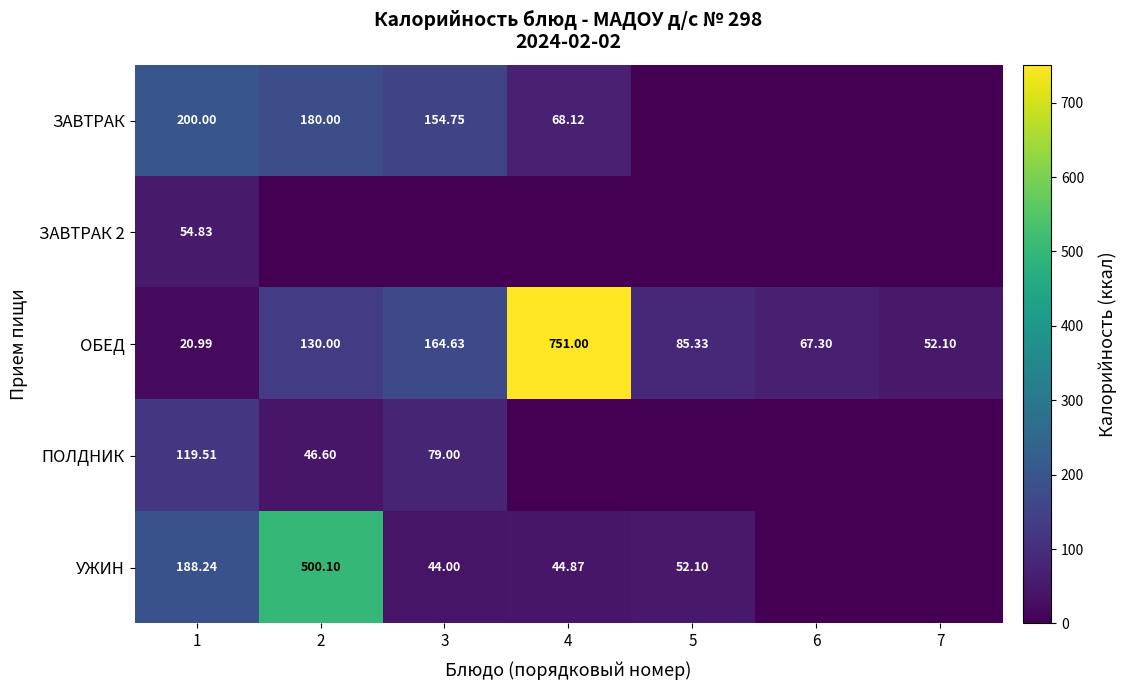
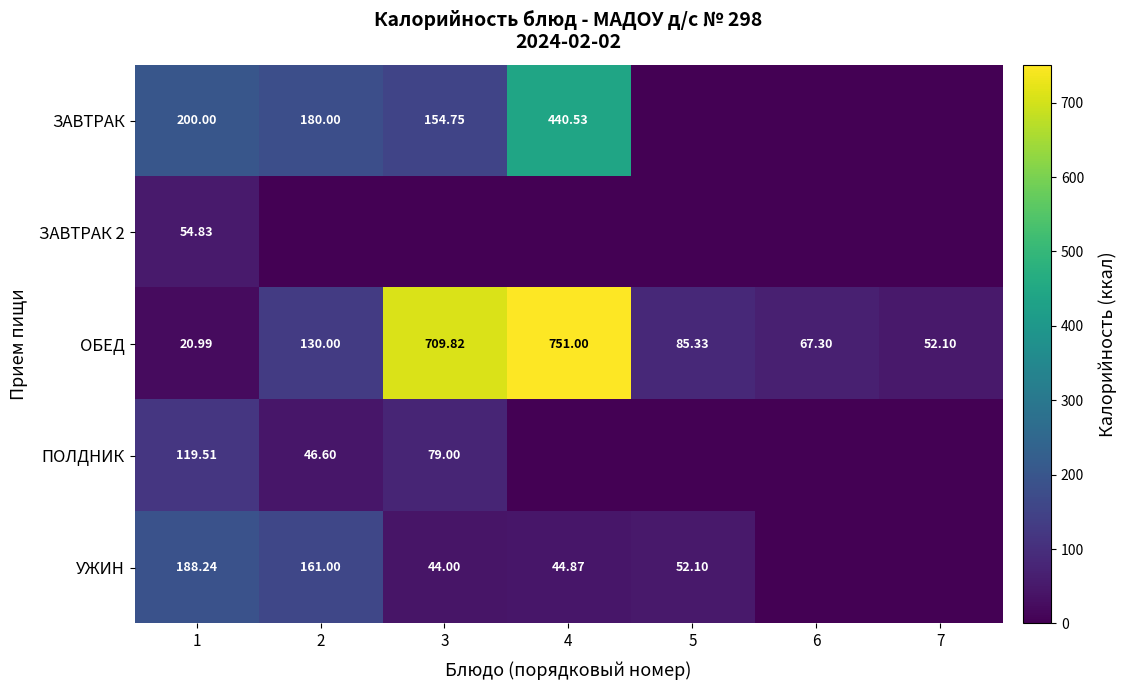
ЗАВТРАК, 4: 68.12 -> 440.53
ОБЕД, 3: 164.63 -> 709.82
УЖИН, 2: 500.10 -> 161.00
